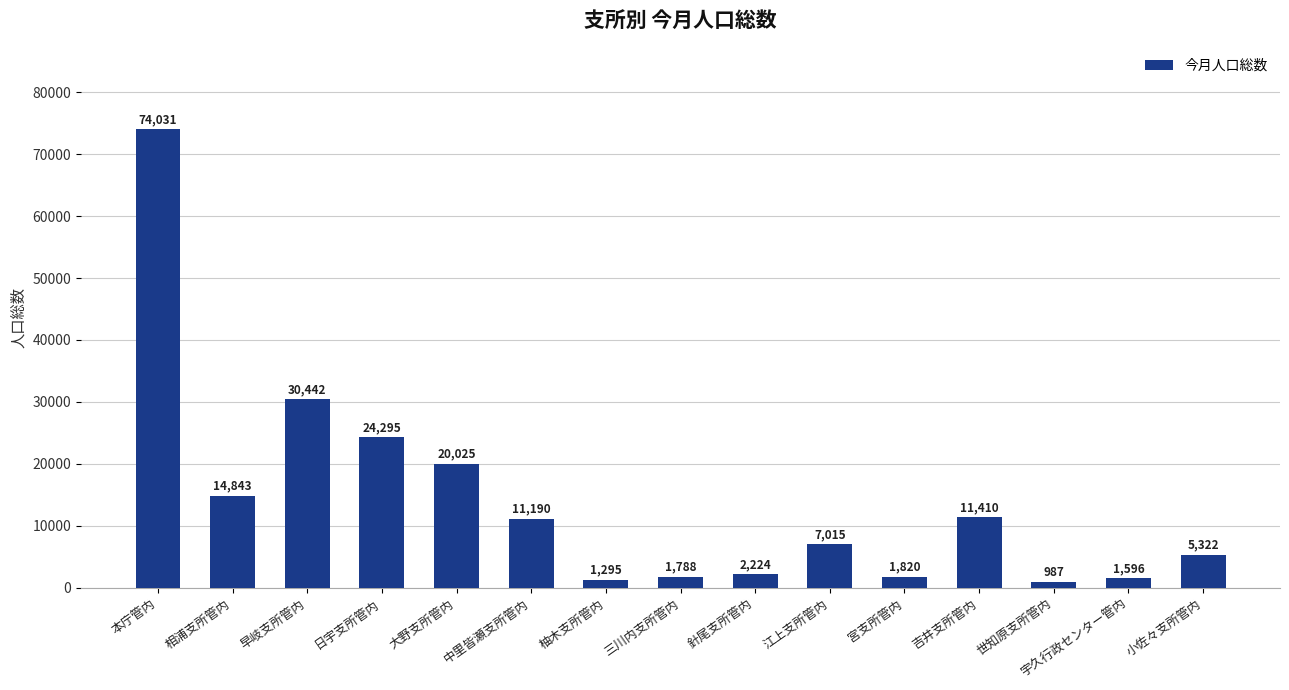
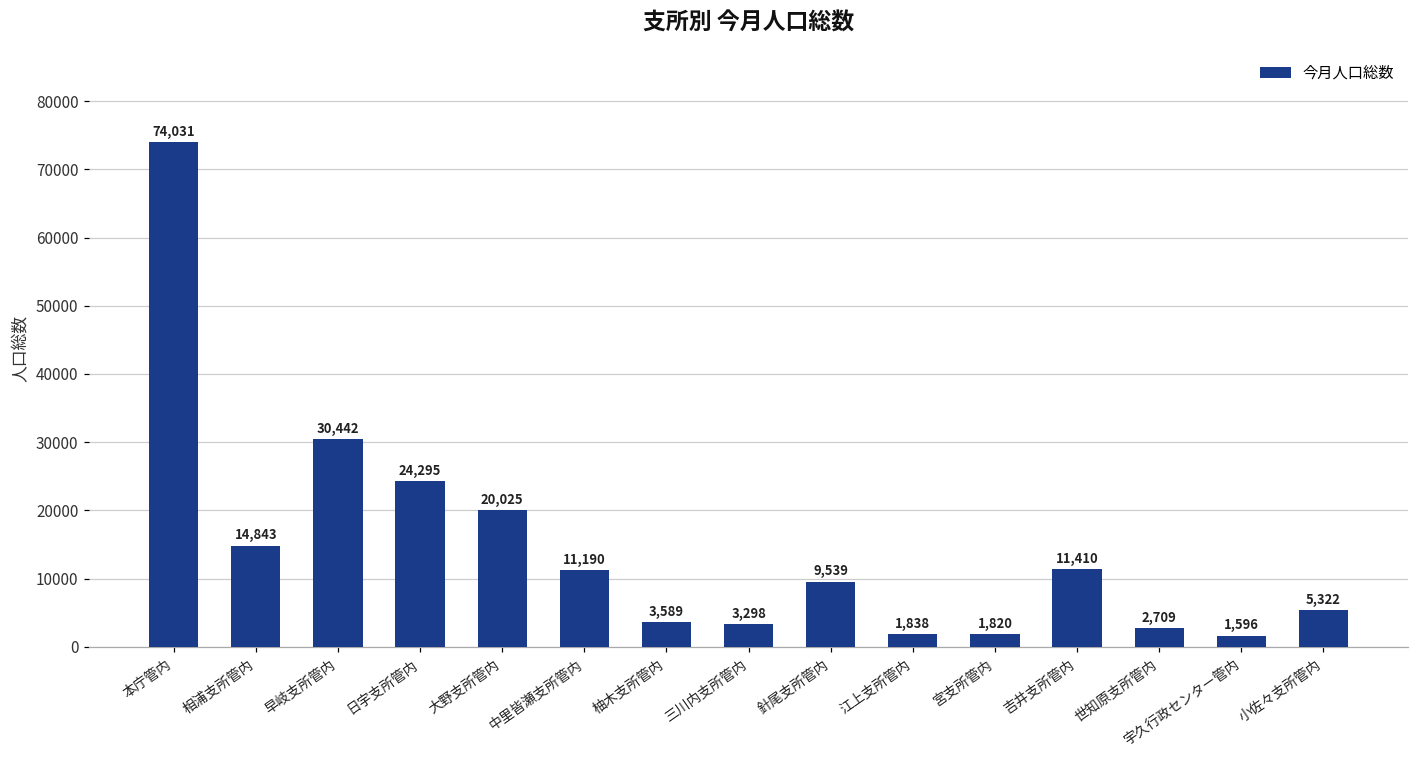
柚木支所管内: 1,295 -> 3,589
三川内支所管内: 1,788 -> 3,298
針尾支所管内: 2,224 -> 9,539
江上支所管内: 7,015 -> 1,838
世知原支所管内: 987 -> 2,709
